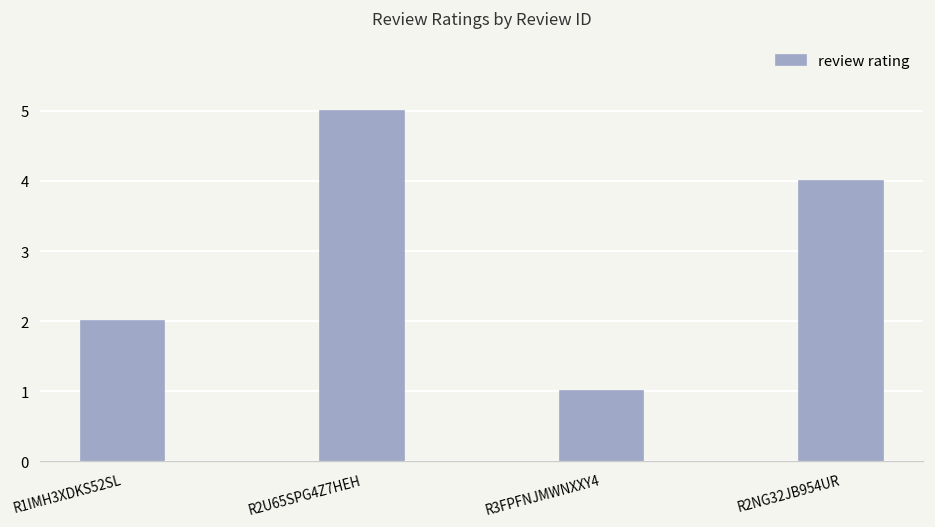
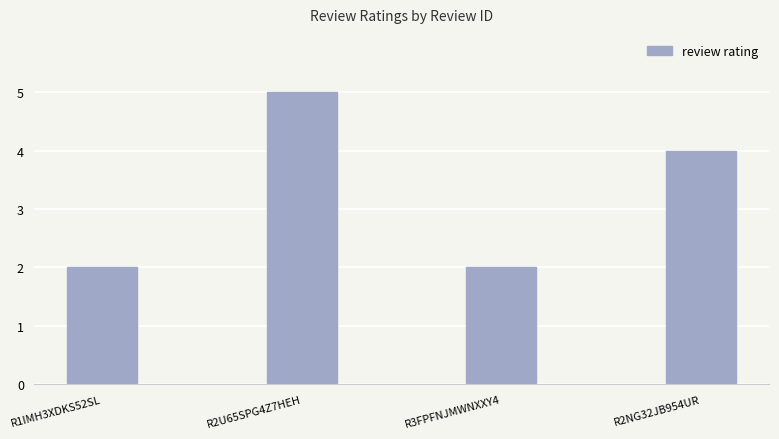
R3FPFNJMWNXXY4: 1 -> 2
